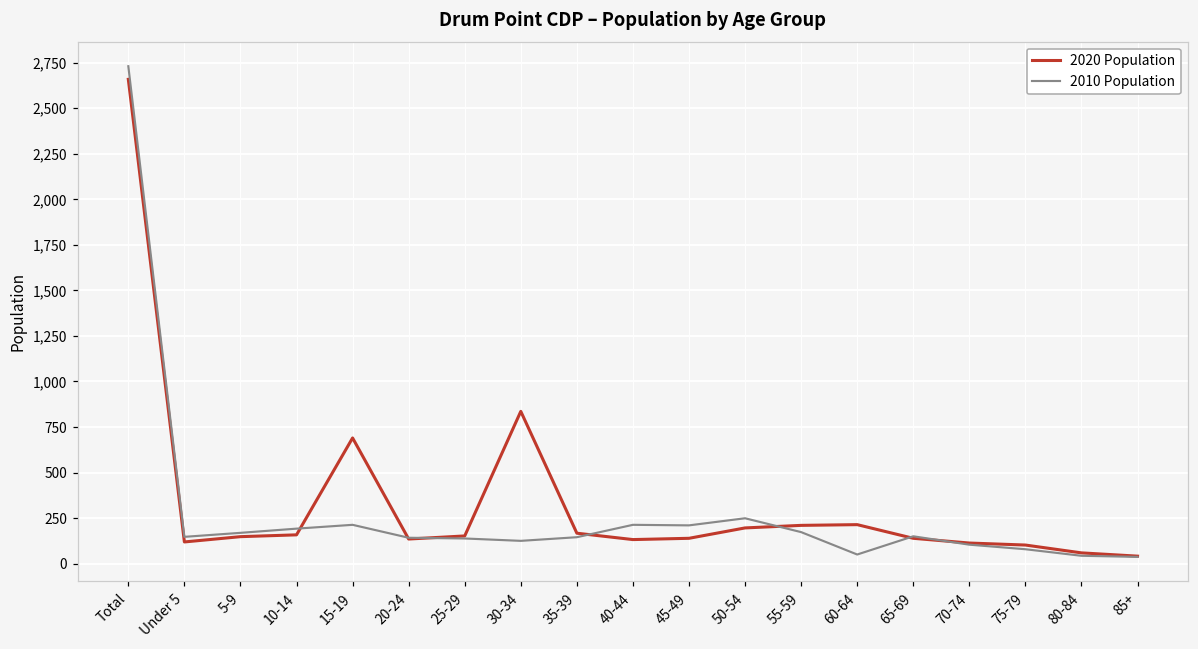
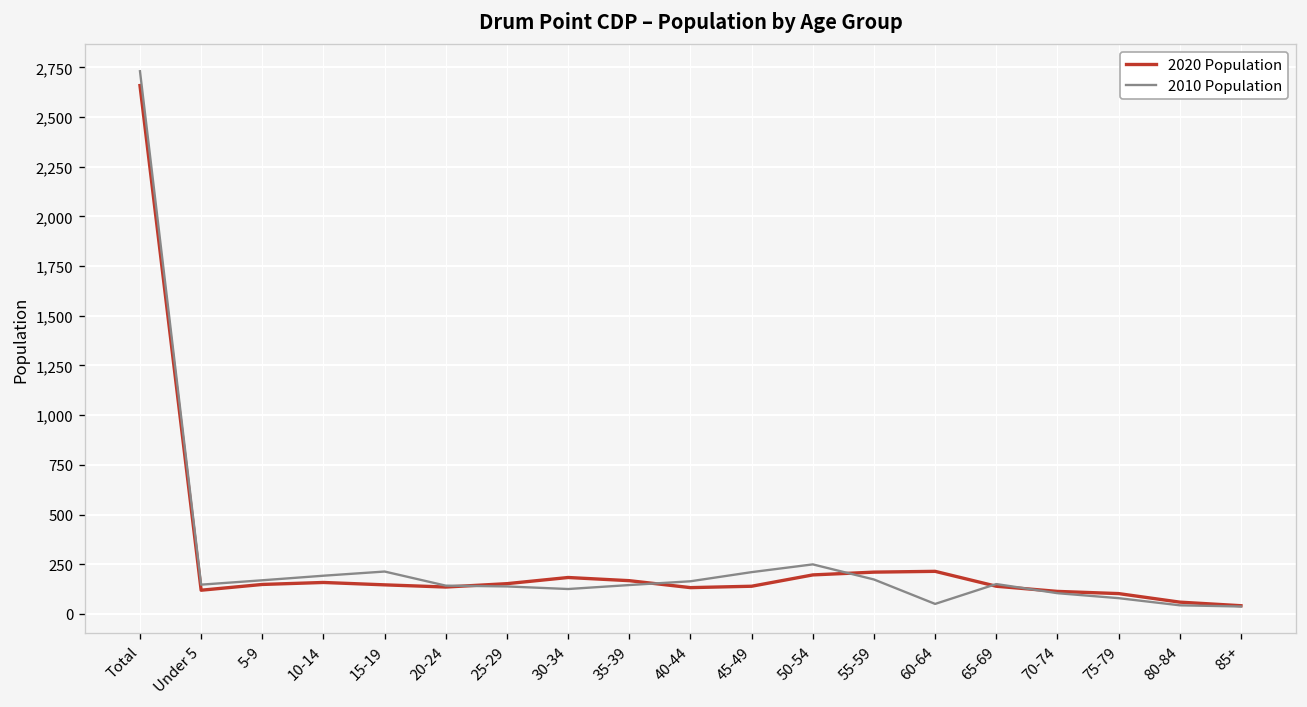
2020 Population, 15-19: 690 -> 150
2020 Population, 30-34: 840 -> 180
2010 Population, 40-44: 210 -> 160
